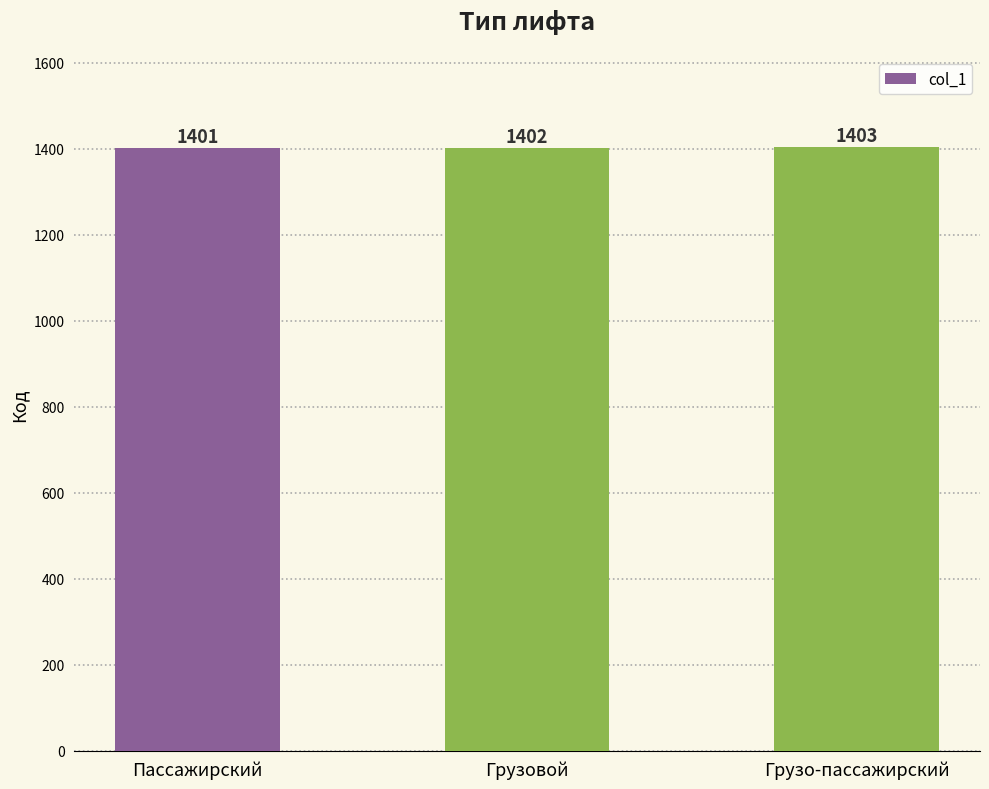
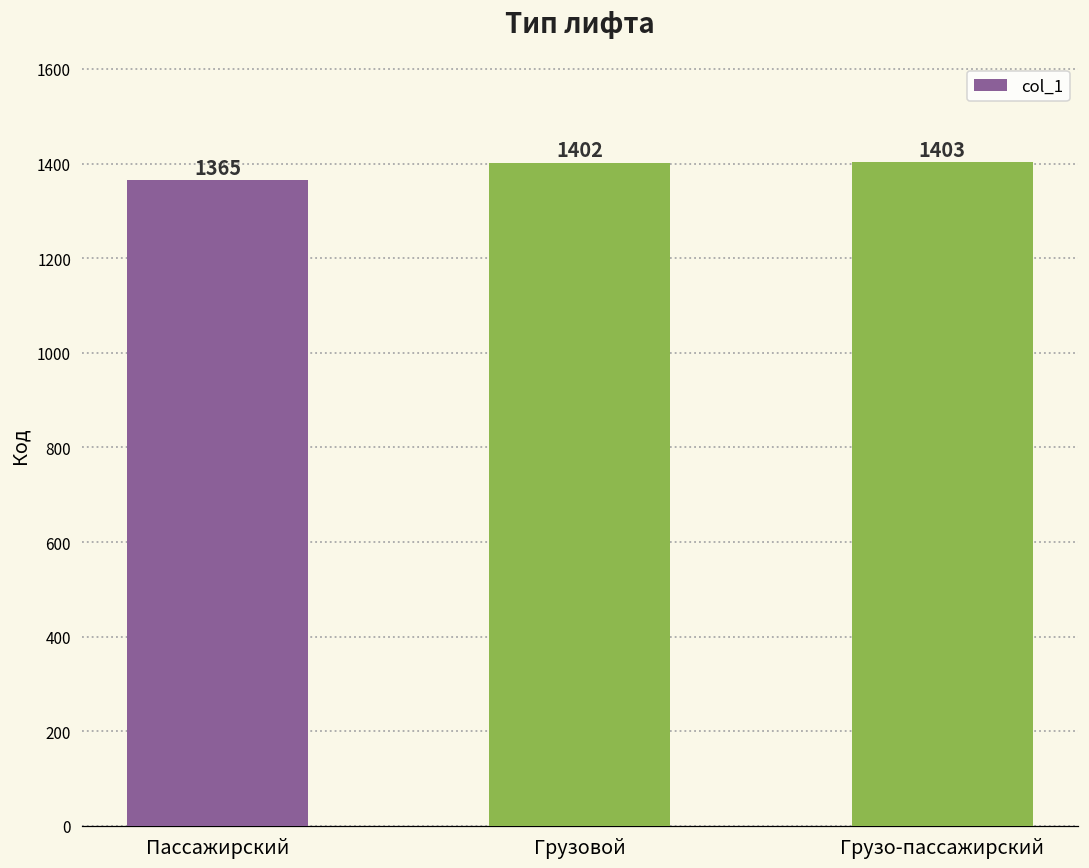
Пассажирский: 1401 -> 1365
